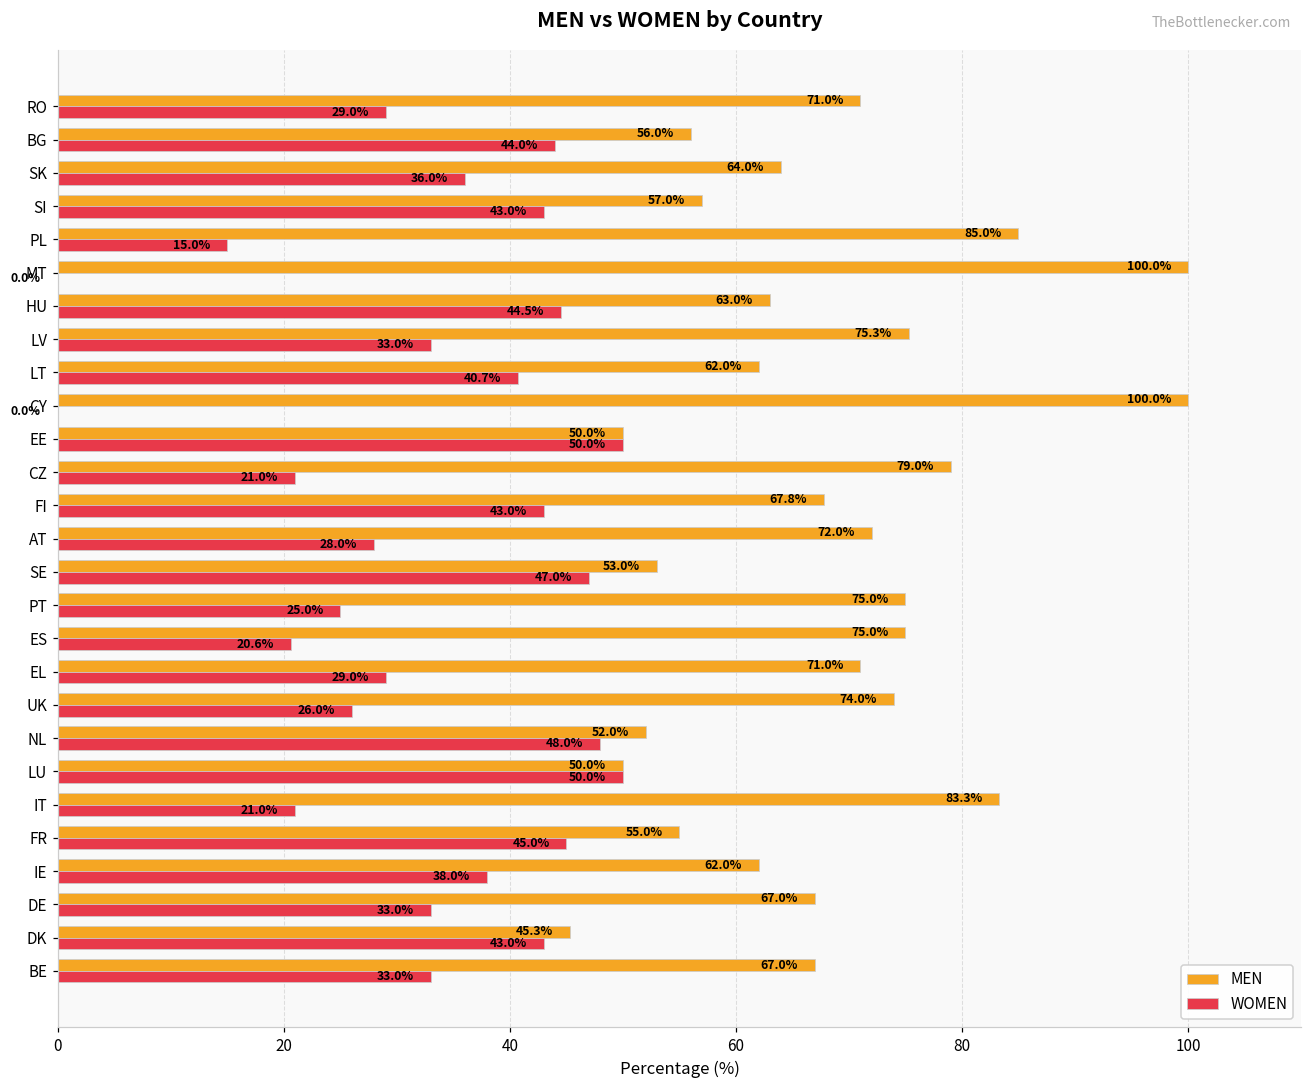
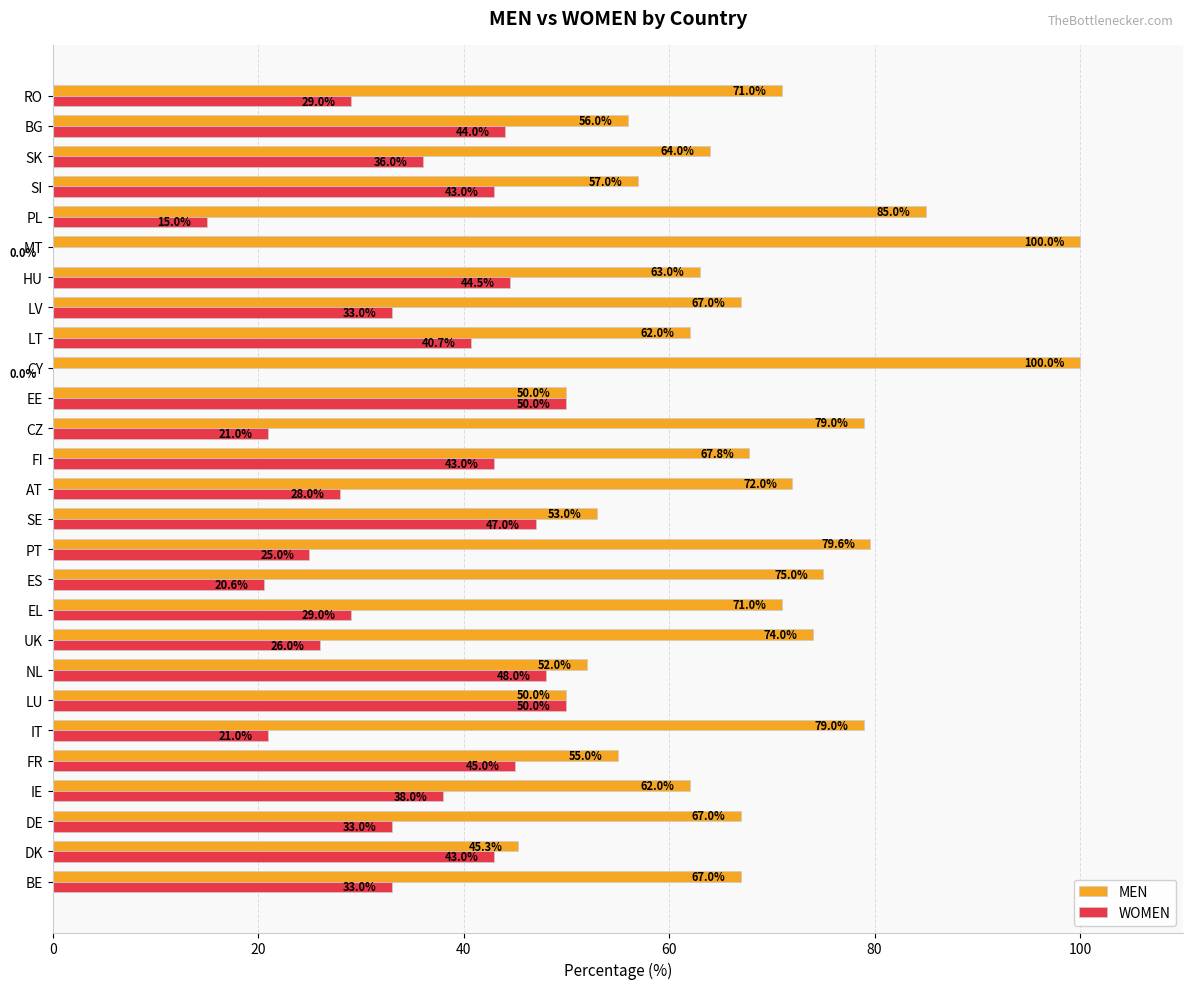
MEN, LV: 75.3% -> 67.0%
MEN, PT: 75.0% -> 79.6%
MEN, IT: 83.3% -> 79.0%
